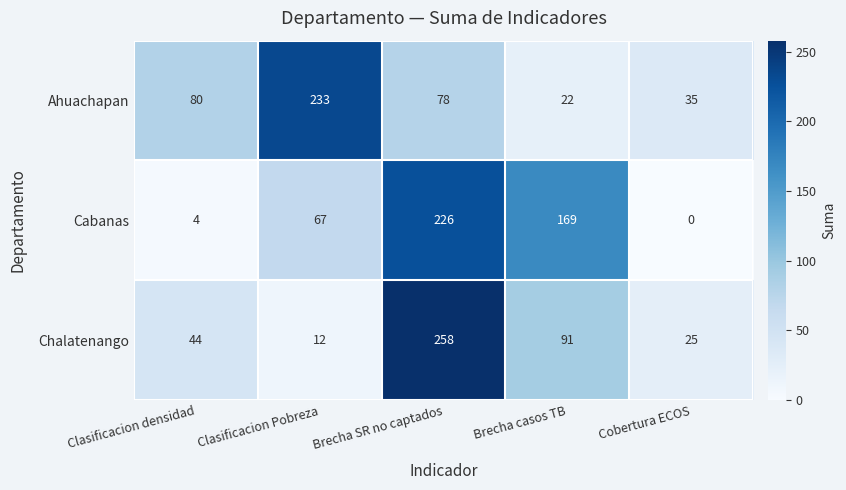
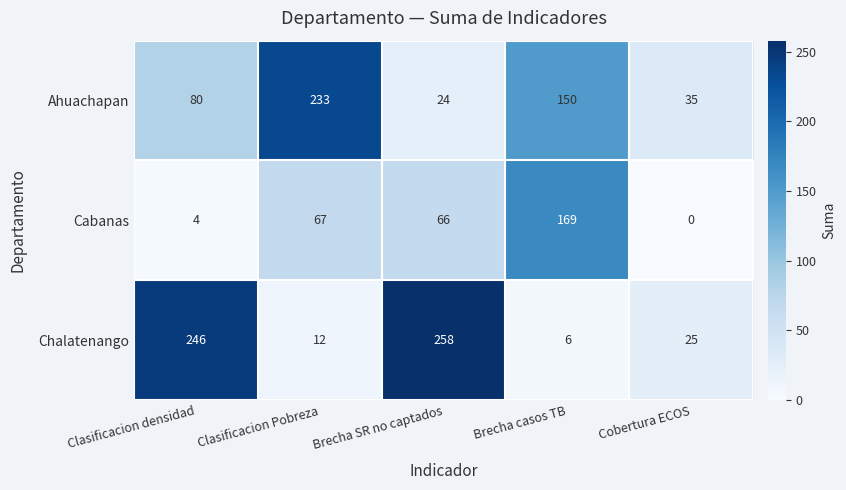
Ahuachapan, Brecha SR no captados: 78 -> 24
Ahuachapan, Brecha casos TB: 22 -> 150
Cabanas, Brecha SR no captados: 226 -> 66
Chalatenango, Clasificacion densidad: 44 -> 246
Chalatenango, Brecha casos TB: 91 -> 6
